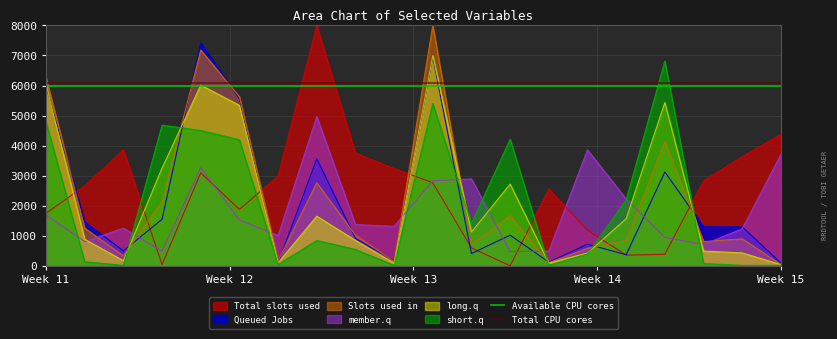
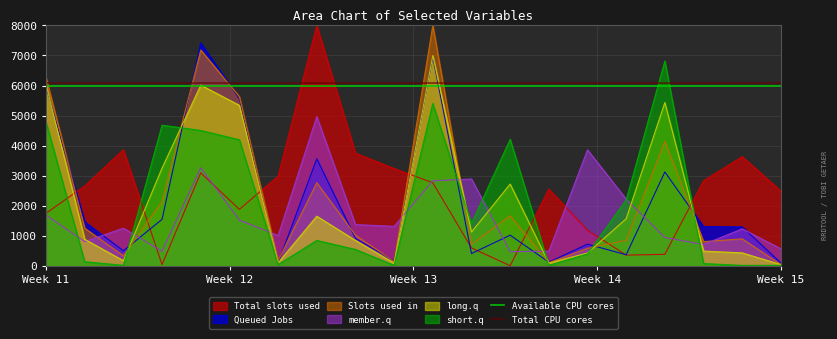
Total slots used, Week 15: 4400 -> 2500
member.q, Week 15: 3700 -> 600
